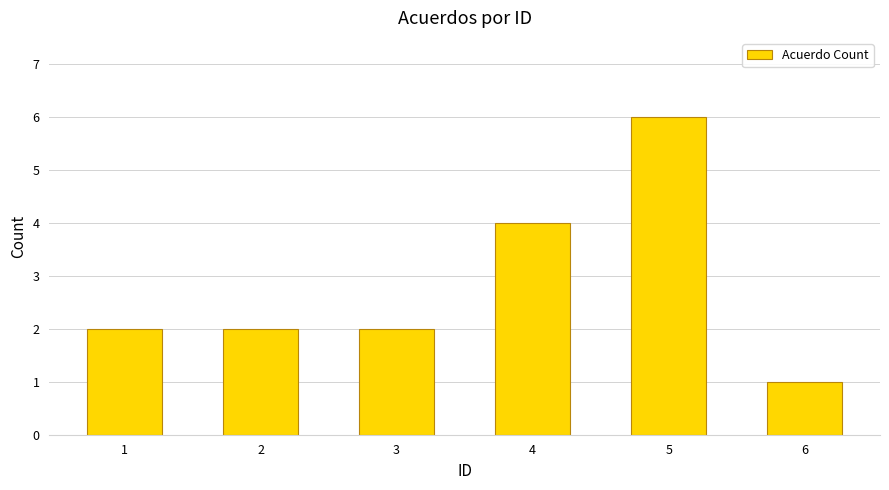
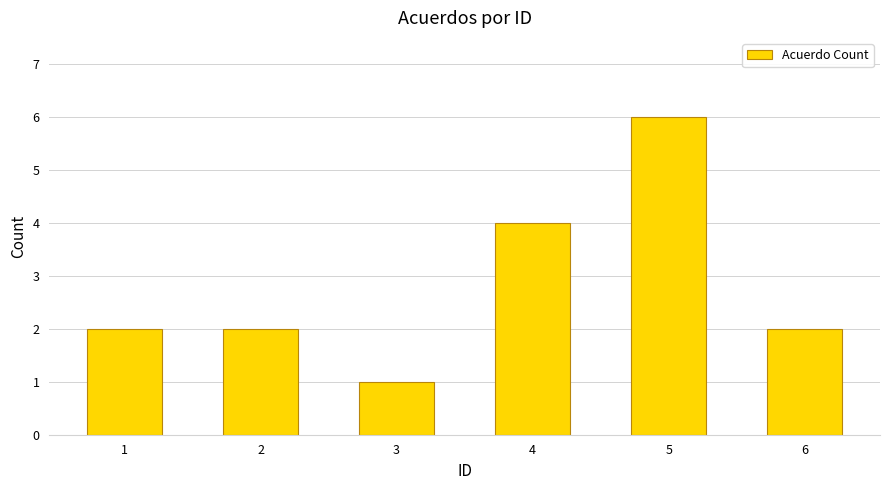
3: 2 -> 1
6: 1 -> 2
